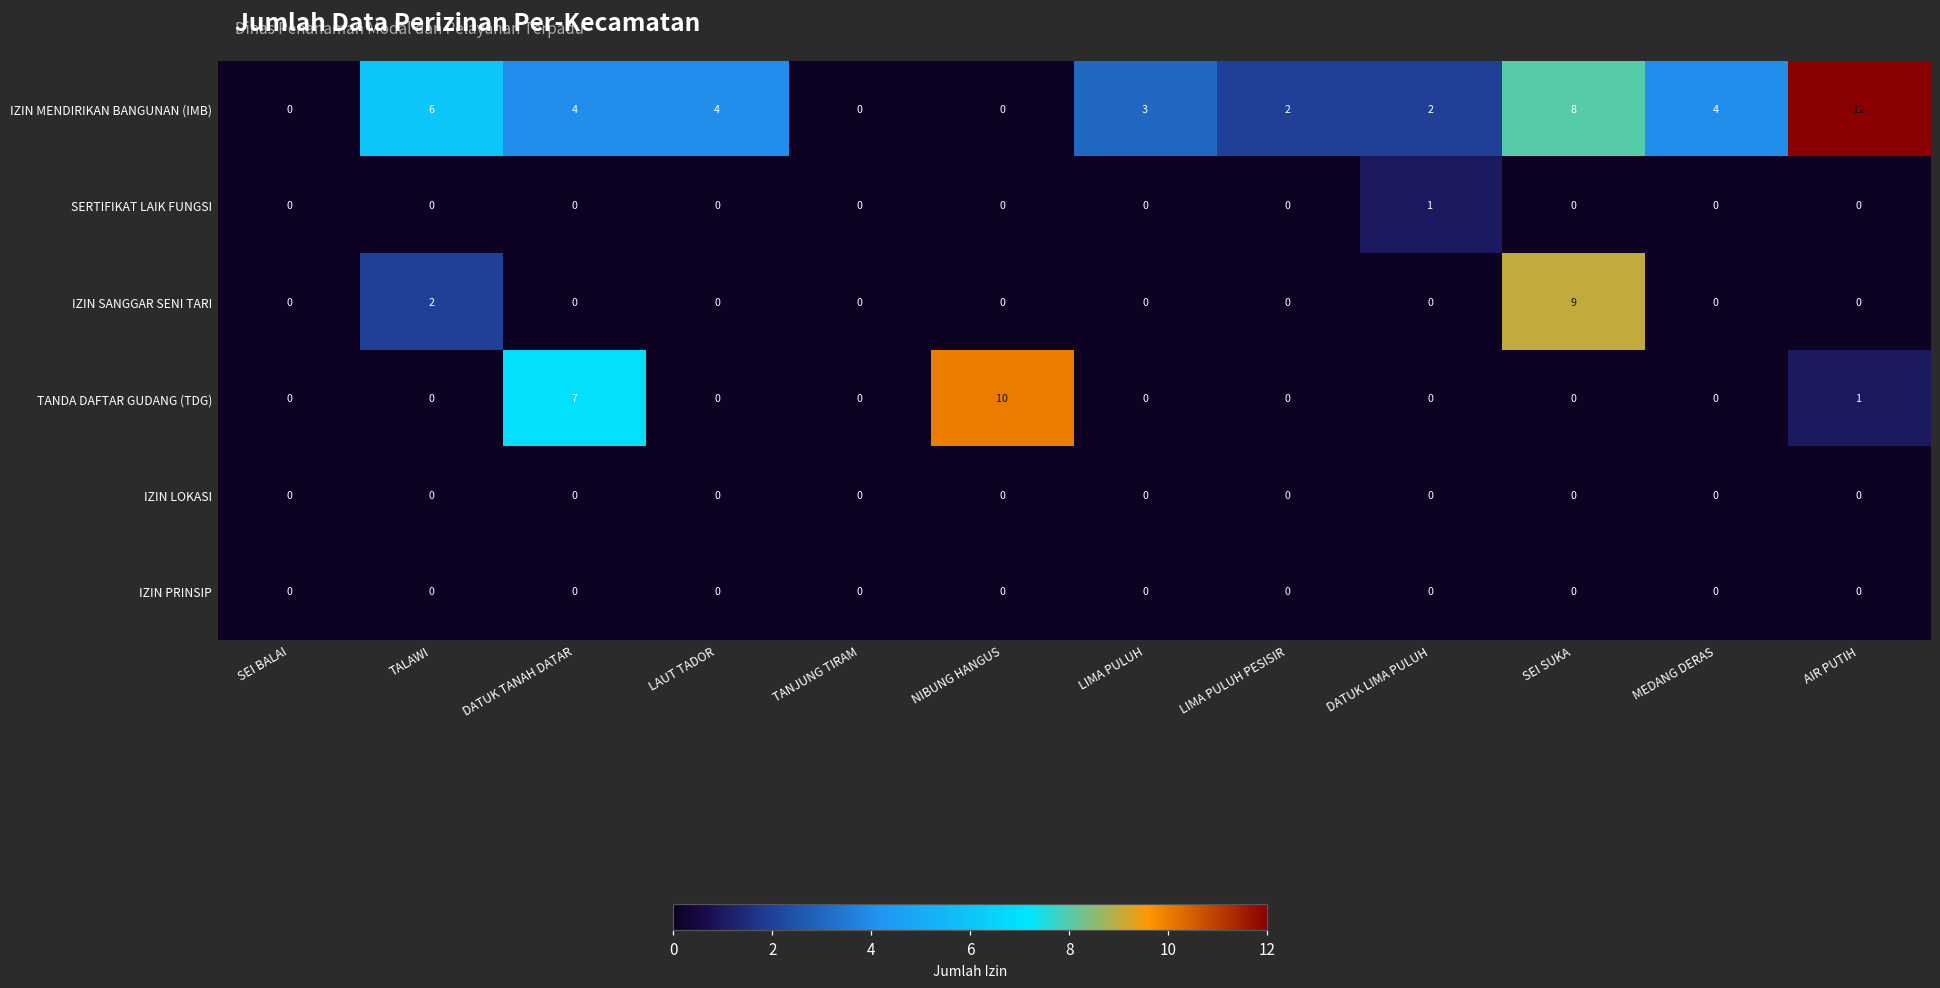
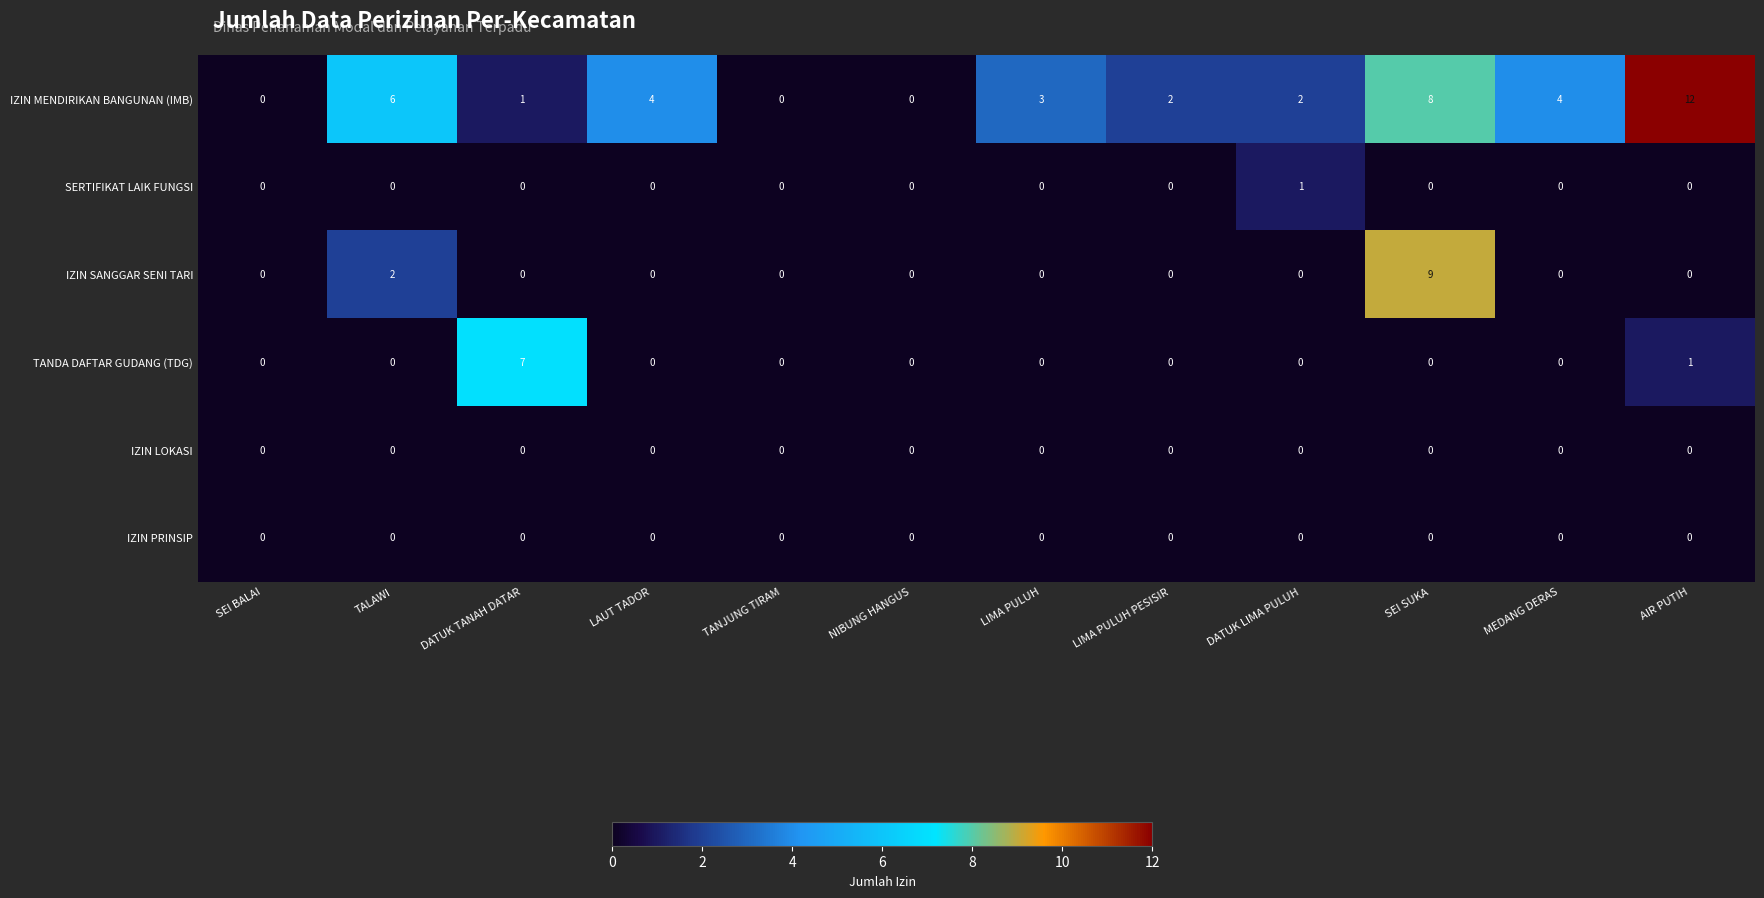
IZIN MENDIRIKAN BANGUNAN (IMB), DATUK TANAH DATAR: 4 -> 1
TANDA DAFTAR GUDANG (TDG), NIBUNG HANGUS: 10 -> 0
